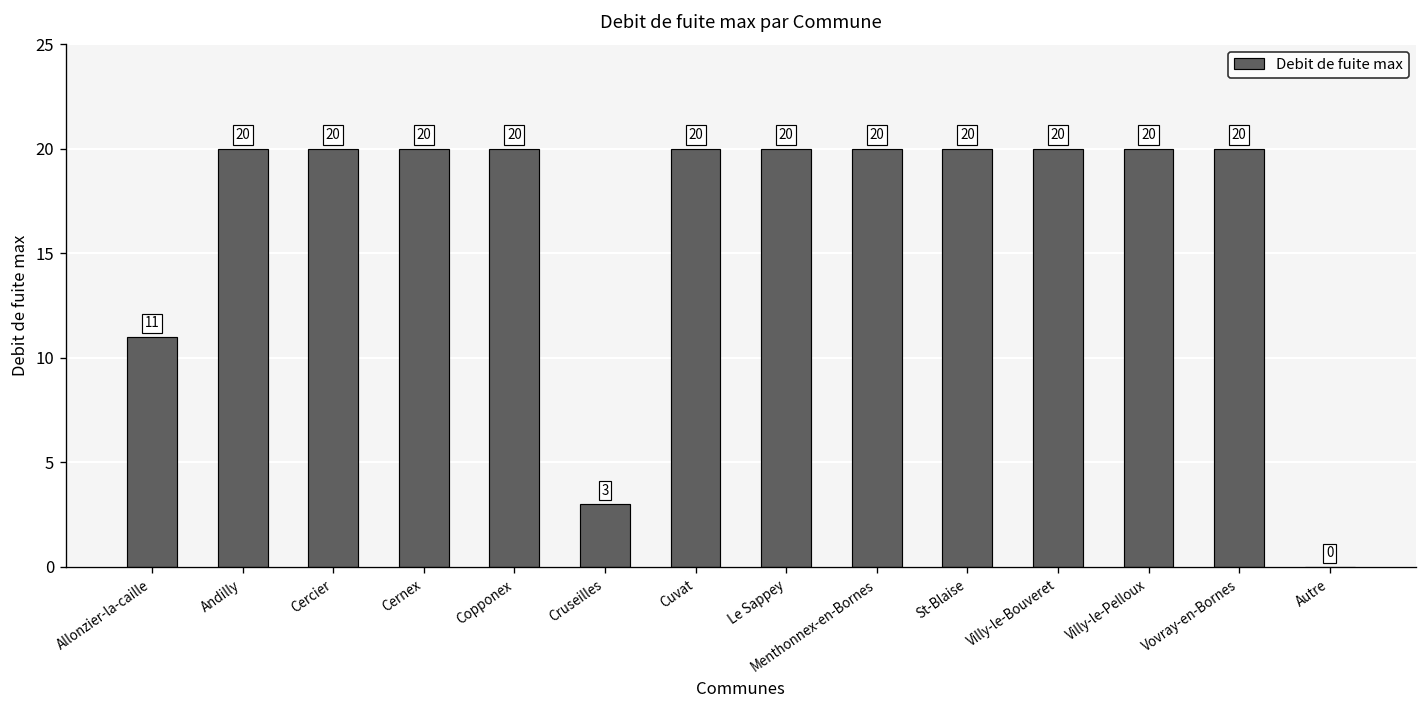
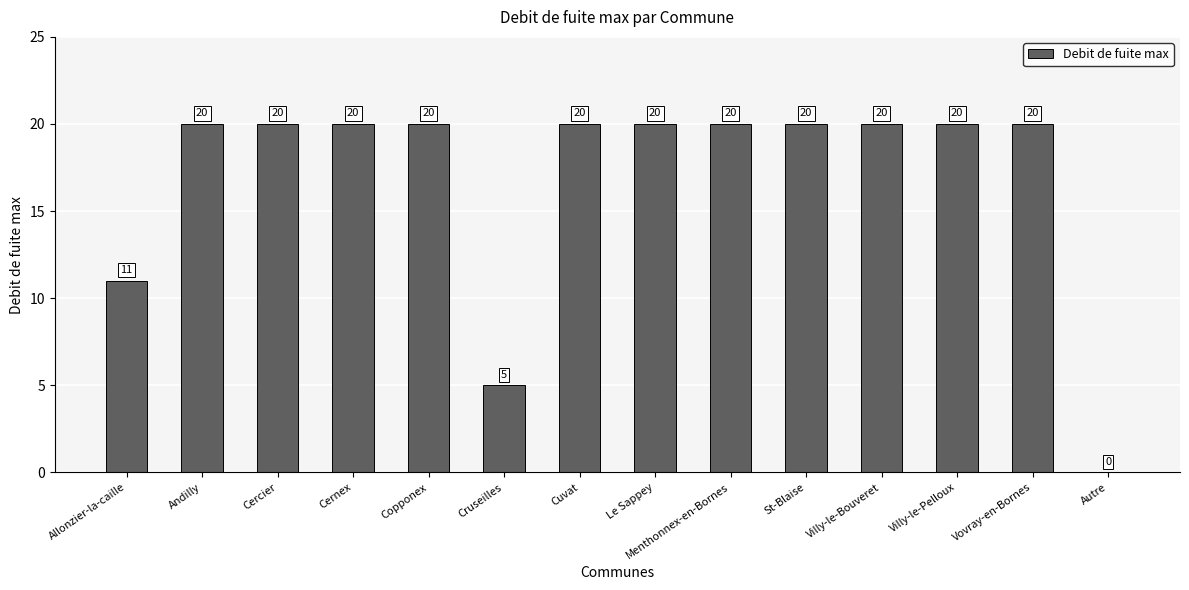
Cruseilles: 3 -> 5
